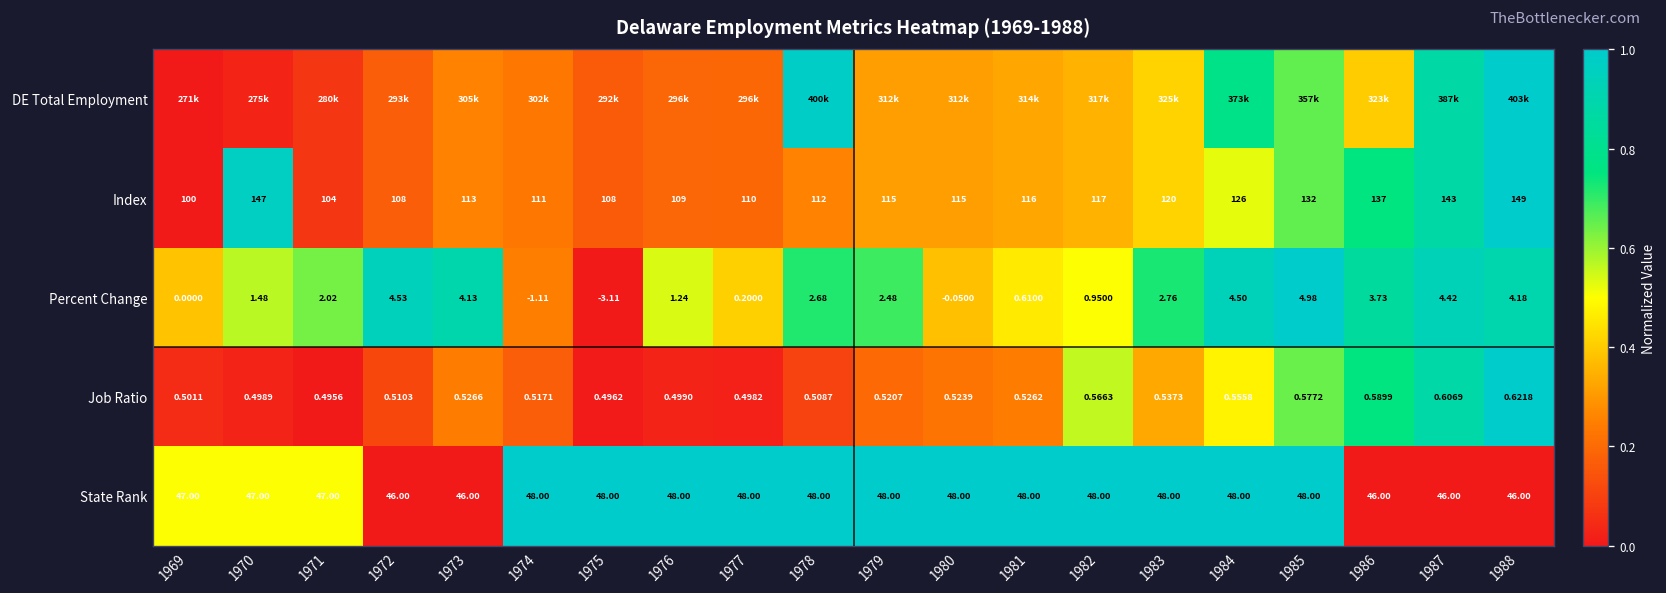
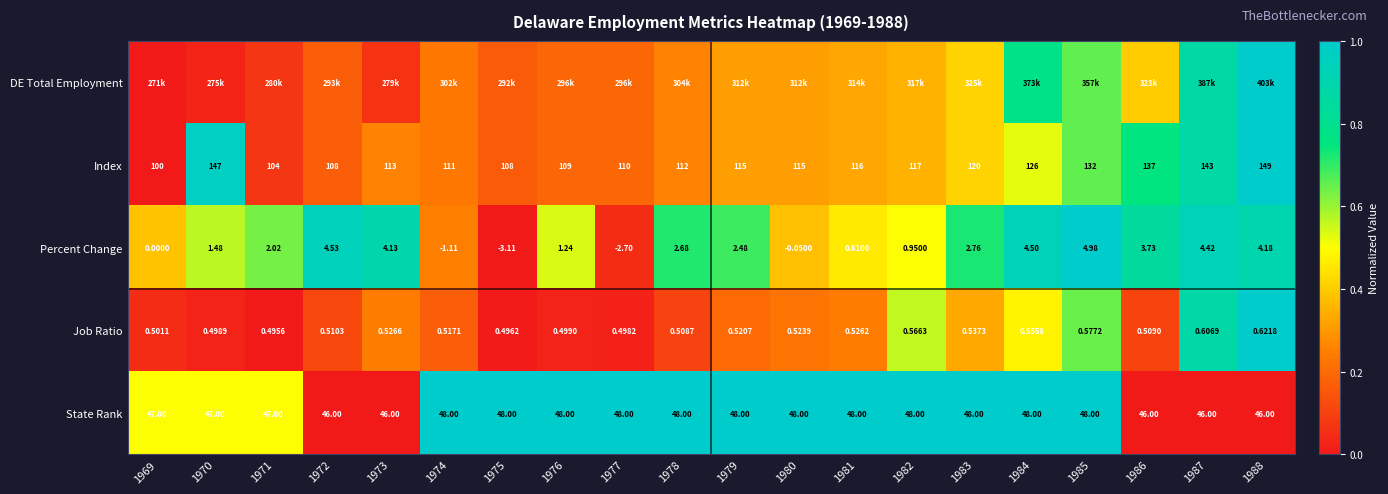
DE Total Employment, 1973: 305k -> 279k
DE Total Employment, 1978: 400k -> 304k
Percent Change, 1977: 0.2000 -> -2.70
Job Ratio, 1986: 0.5899 -> 0.5090
